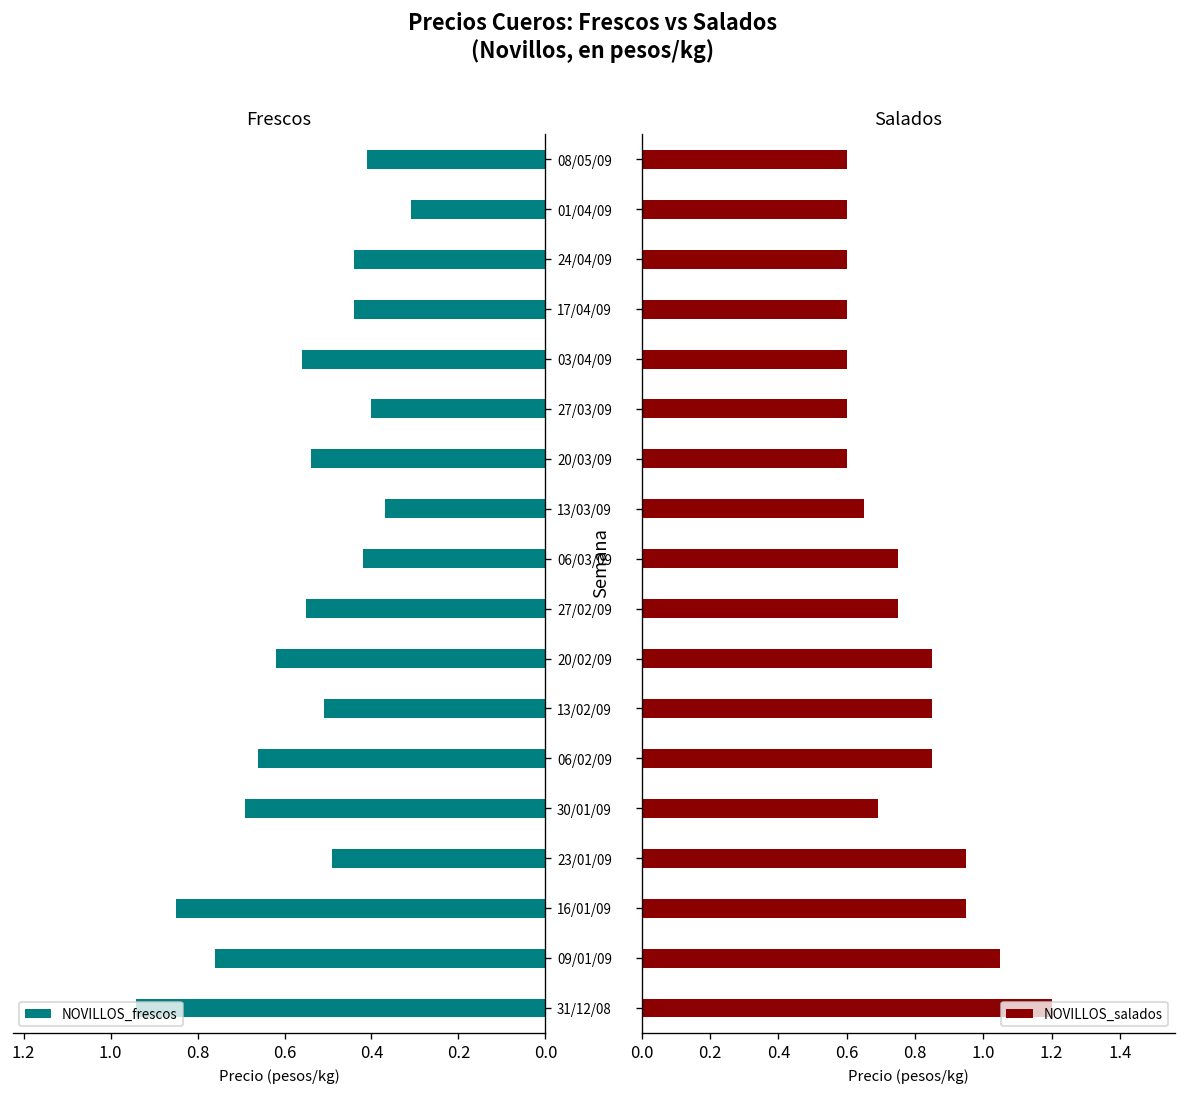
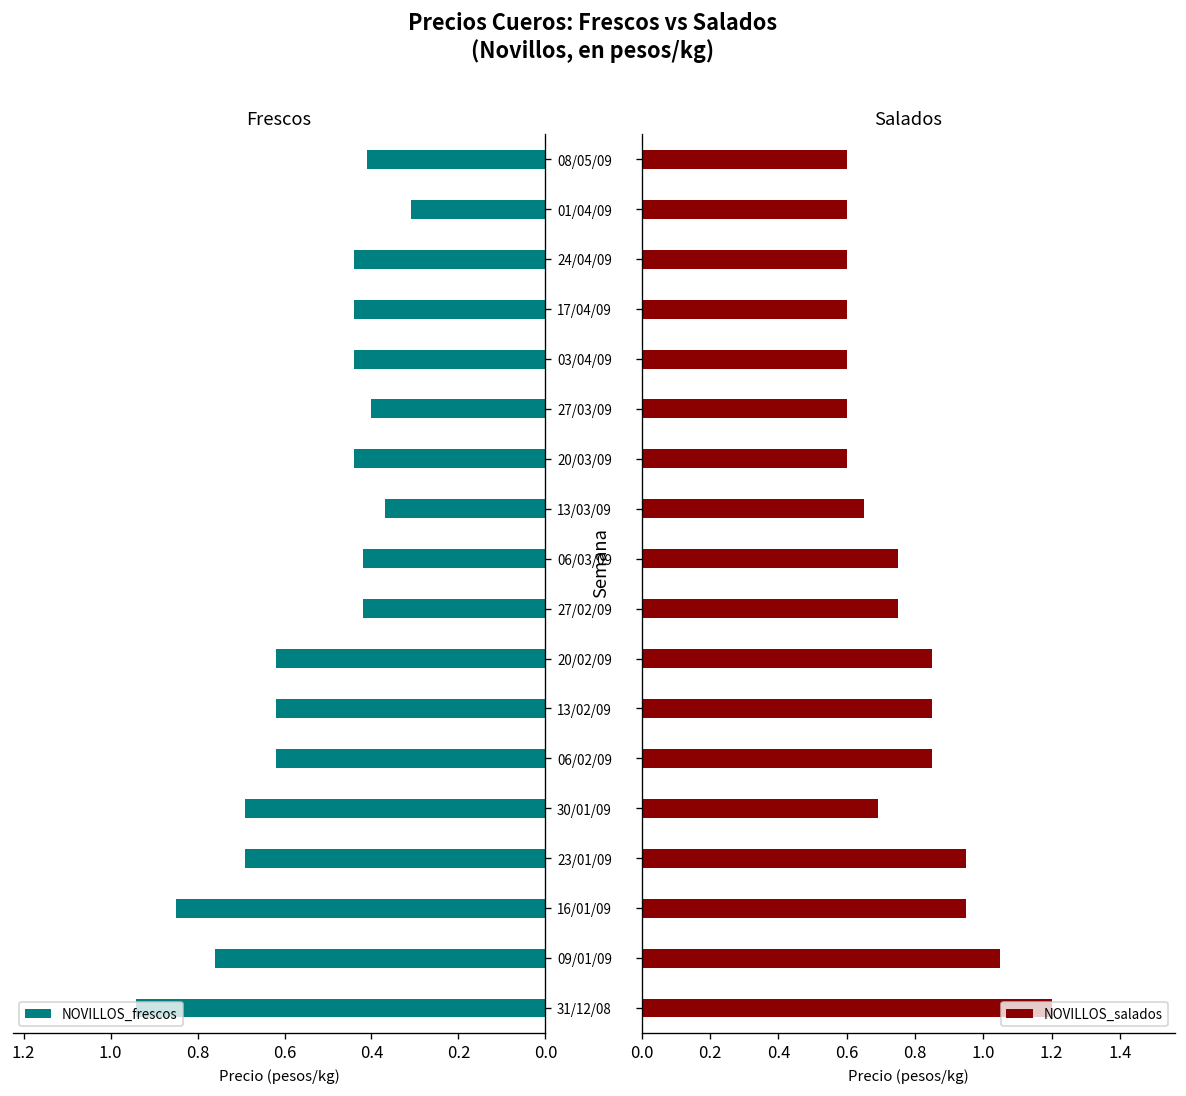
Frescos, 03/04/09: 0.56 -> 0.44
Frescos, 20/03/09: 0.54 -> 0.44
Frescos, 27/02/09: 0.55 -> 0.42
Frescos, 13/02/09: 0.51 -> 0.62
Frescos, 06/02/09: 0.66 -> 0.62
Frescos, 23/01/09: 0.49 -> 0.69
